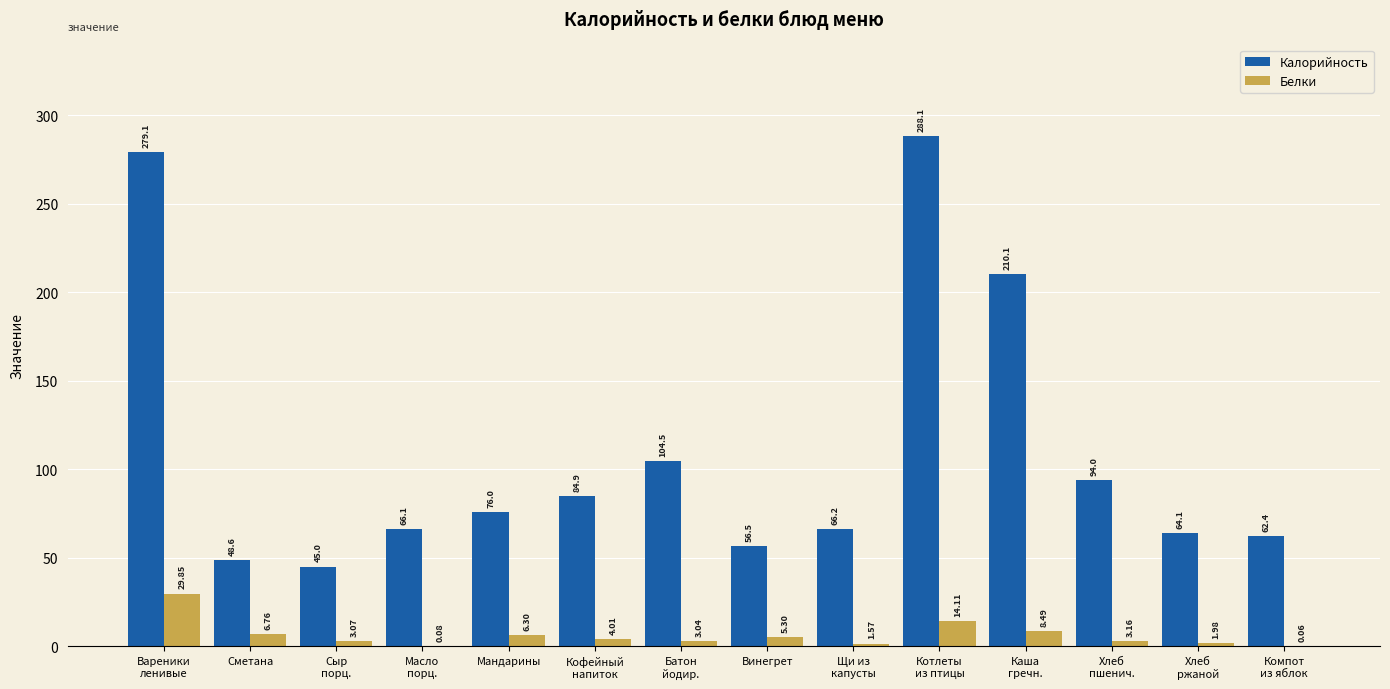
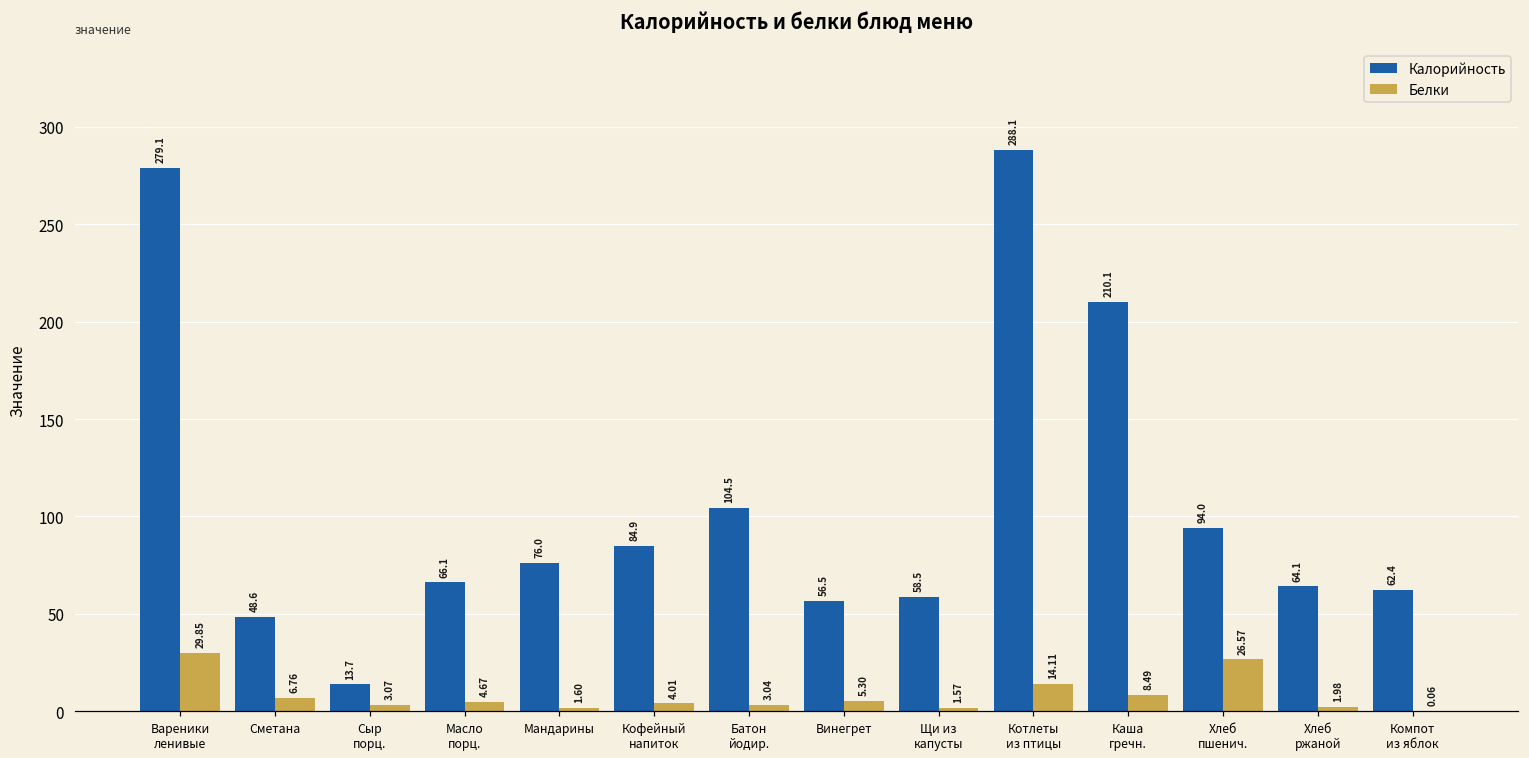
Калорийность, Сыр порц.: 45.0 -> 13.7
Белки, Масло порц.: 0.08 -> 4.67
Белки, Мандарины: 6.30 -> 1.60
Калорийность, Щи из капусты: 66.2 -> 58.5
Белки, Хлеб пшенич.: 3.16 -> 26.57
